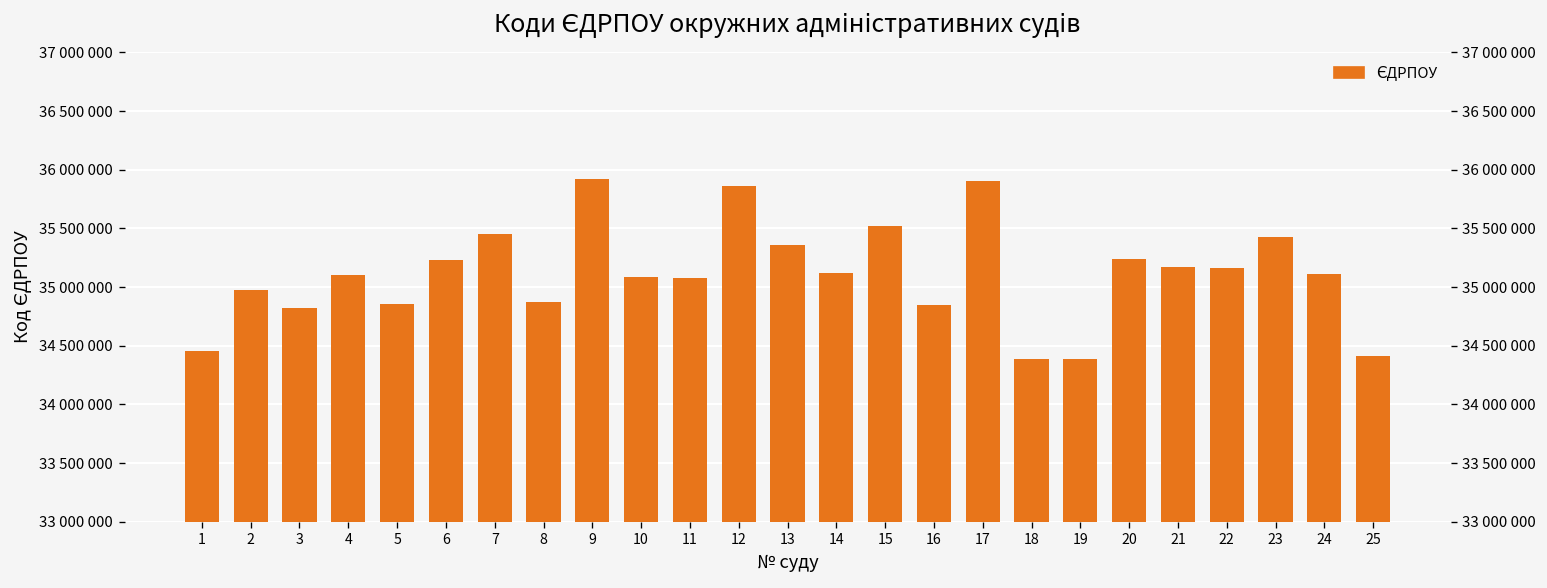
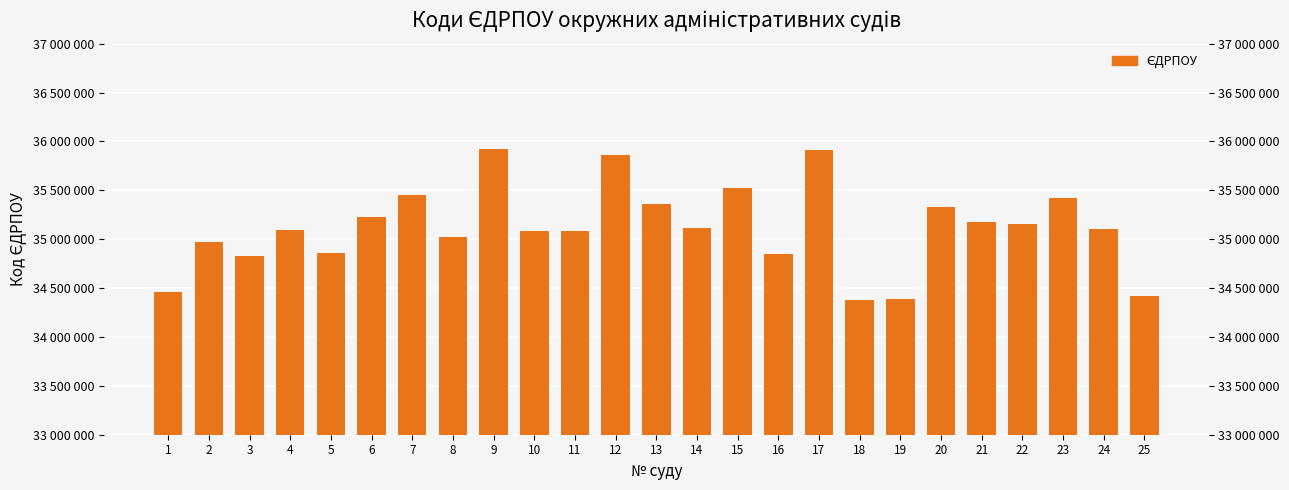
8: 34900000 -> 35000000
20: 35200000 -> 35300000
